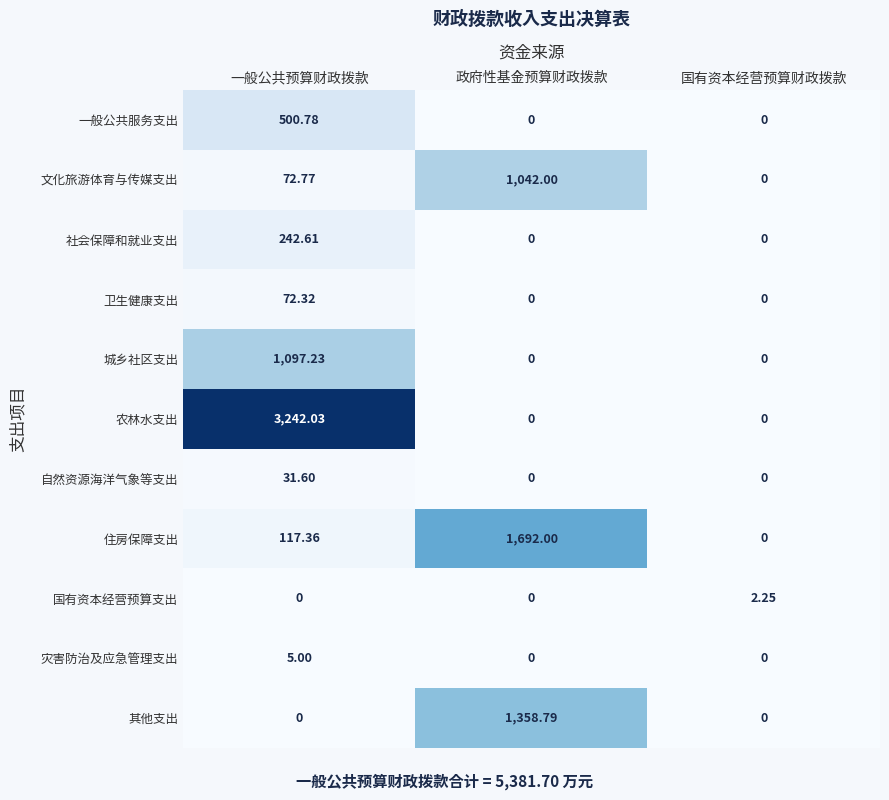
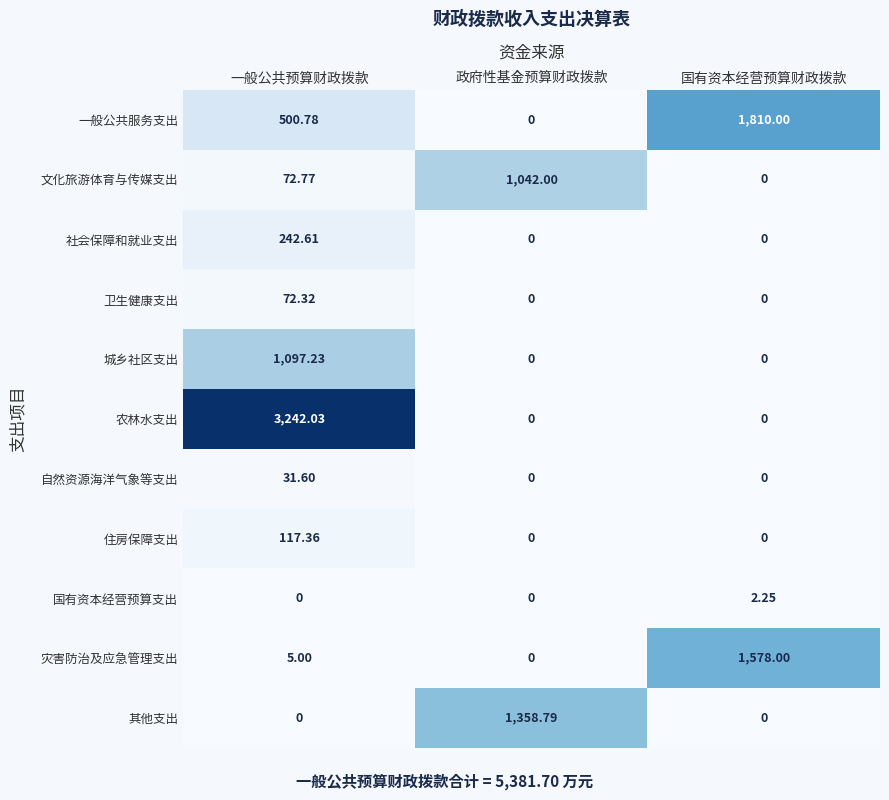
一般公共服务支出, 国有资本经营预算财政拨款: 0 -> 1,810.00
住房保障支出, 政府性基金预算财政拨款: 1,692.00 -> 0
灾害防治及应急管理支出, 国有资本经营预算财政拨款: 0 -> 1,578.00
